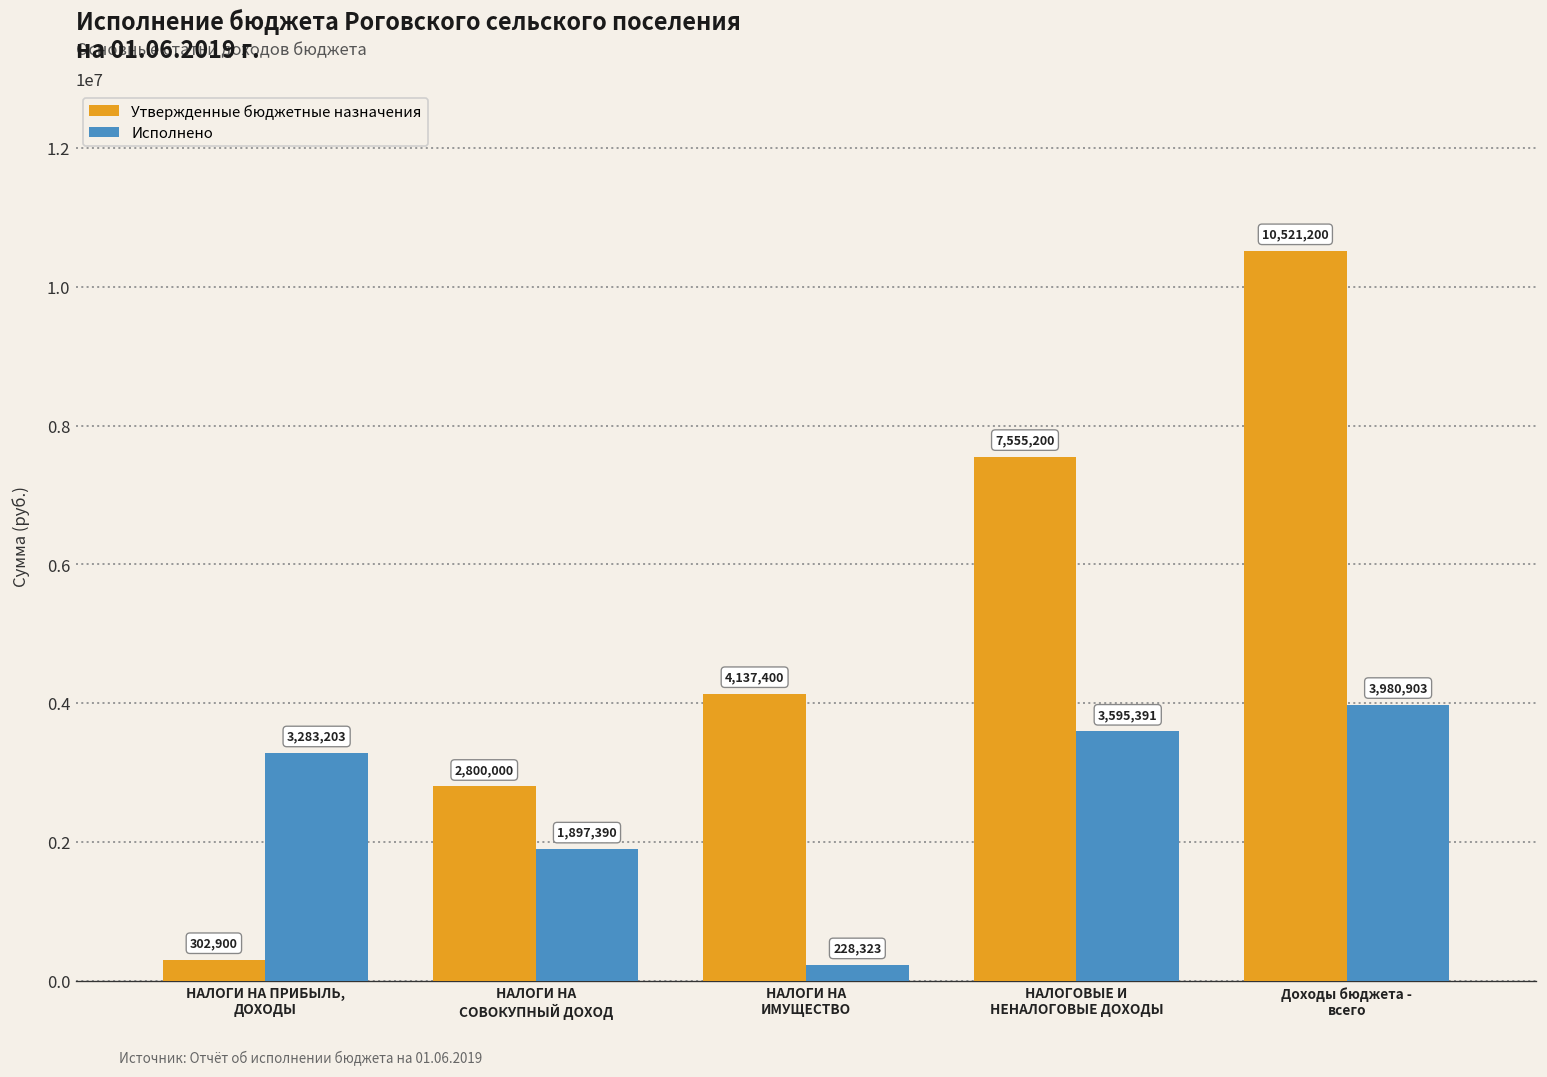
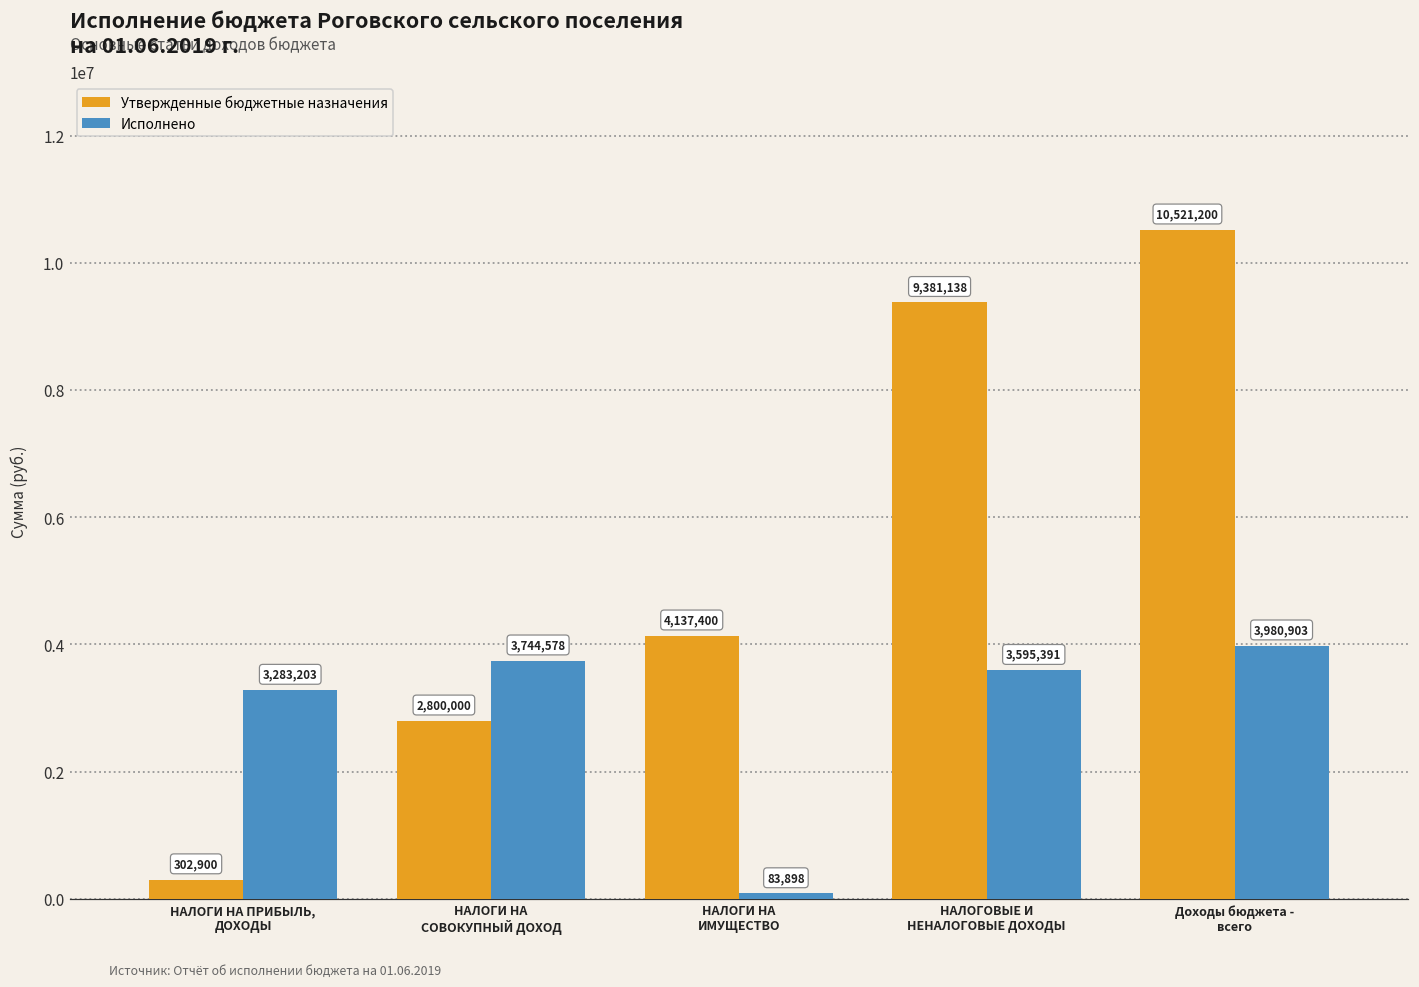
Исполнено, НАЛОГИ НА СОВОКУПНЫЙ ДОХОД: 1,897,390 -> 3,744,578
Исполнено, НАЛОГИ НА ИМУЩЕСТВО: 228,323 -> 83,898
Утвержденные бюджетные назначения, НАЛОГОВЫЕ И НЕНАЛОГОВЫЕ ДОХОДЫ: 7,555,200 -> 9,381,138
